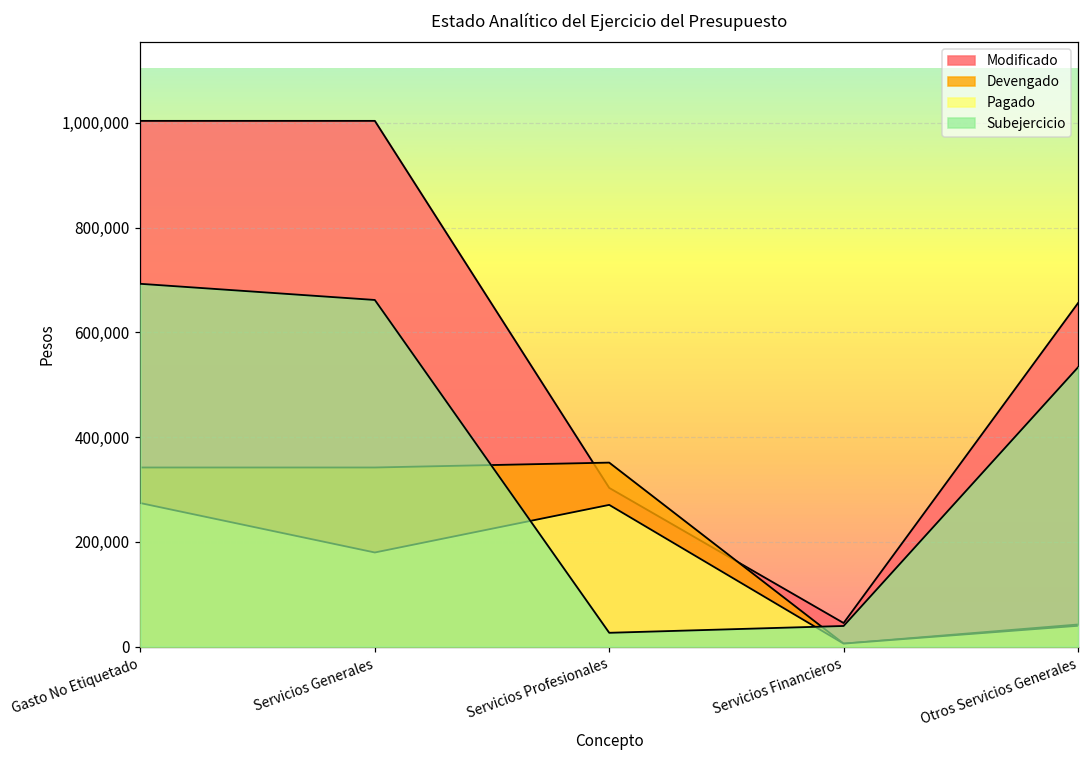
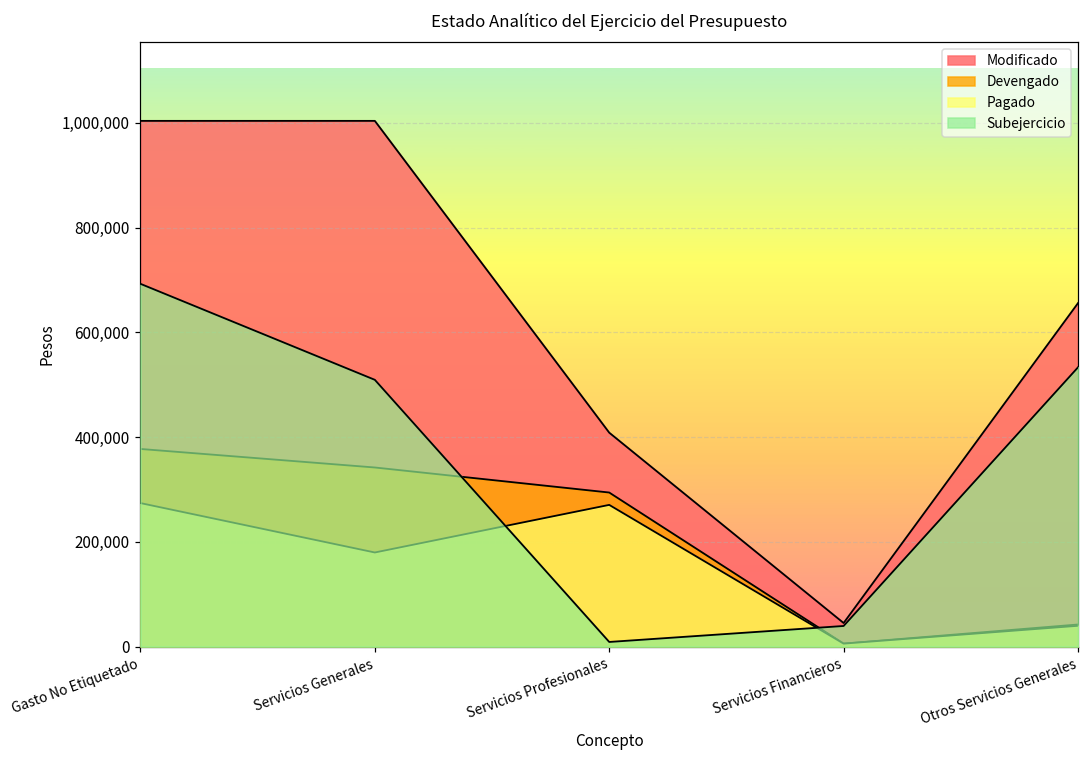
Devengado, Gasto No Etiquetado: 340,000 -> 380,000
Subejercicio, Servicios Generales: 660,000 -> 510,000
Modificado, Servicios Profesionales: 300,000 -> 410,000
Devengado, Servicios Profesionales: 350,000 -> 290,000
Subejercicio, Servicios Profesionales: 30,000 -> 10,000
